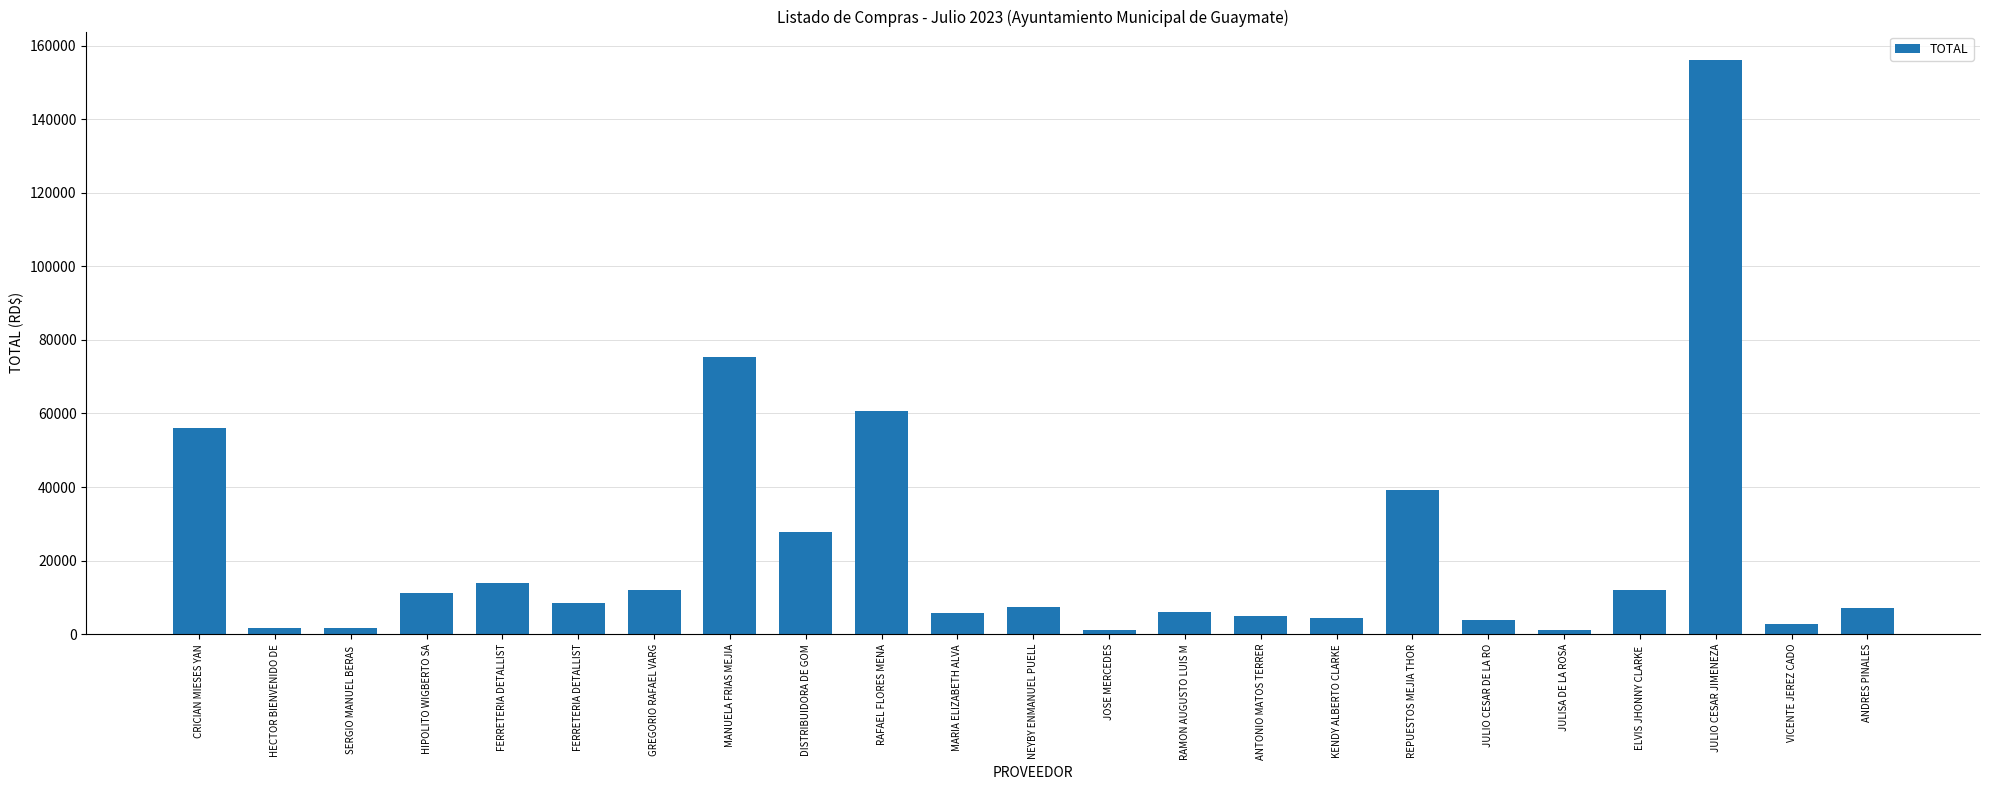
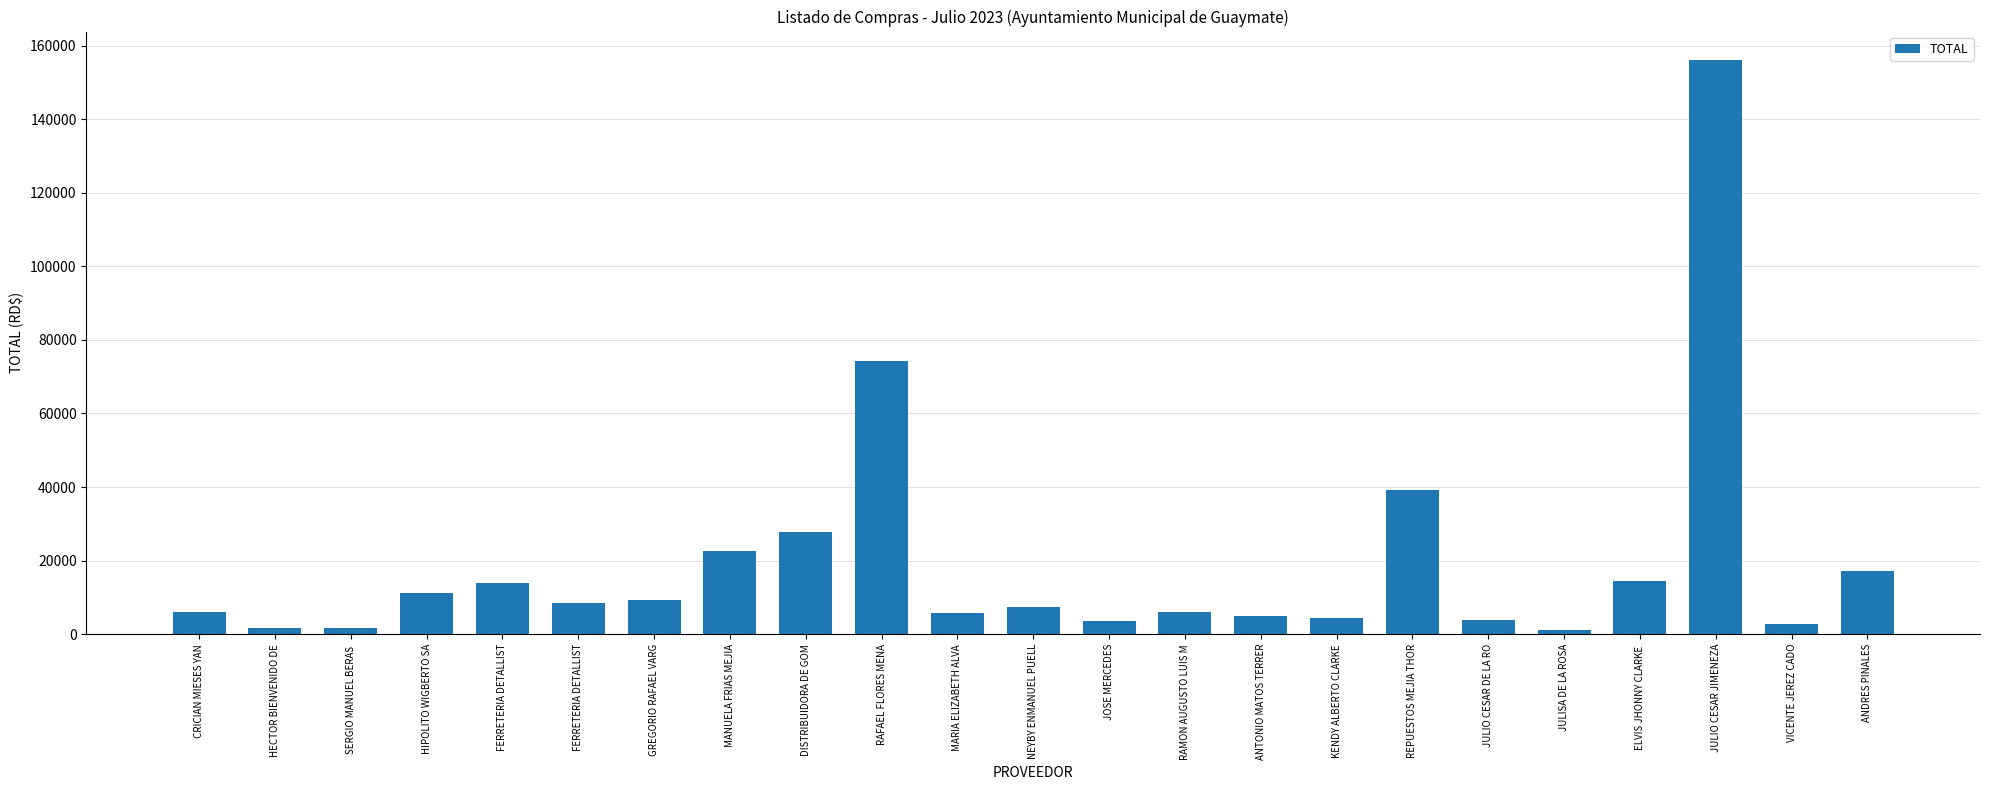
CRICIAN MIESES YAN: 56000 -> 6000
GREGORIO RAFAEL VARG: 12000 -> 9000
MANUELA FRIAS MEJIA: 75000 -> 22000
RAFAEL FLORES MENA: 61000 -> 74000
JOSE MERCEDES: 1000 -> 4000
ELVIS JHONNY CLARKE: 12000 -> 15000
ANDRES PINALES: 7000 -> 17000
